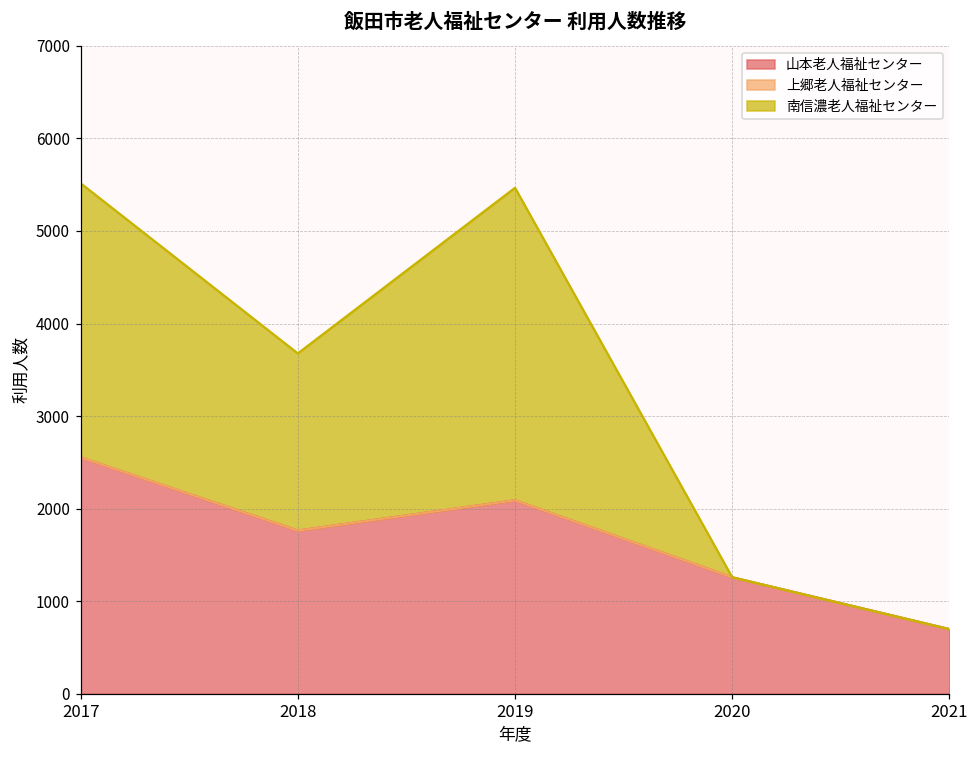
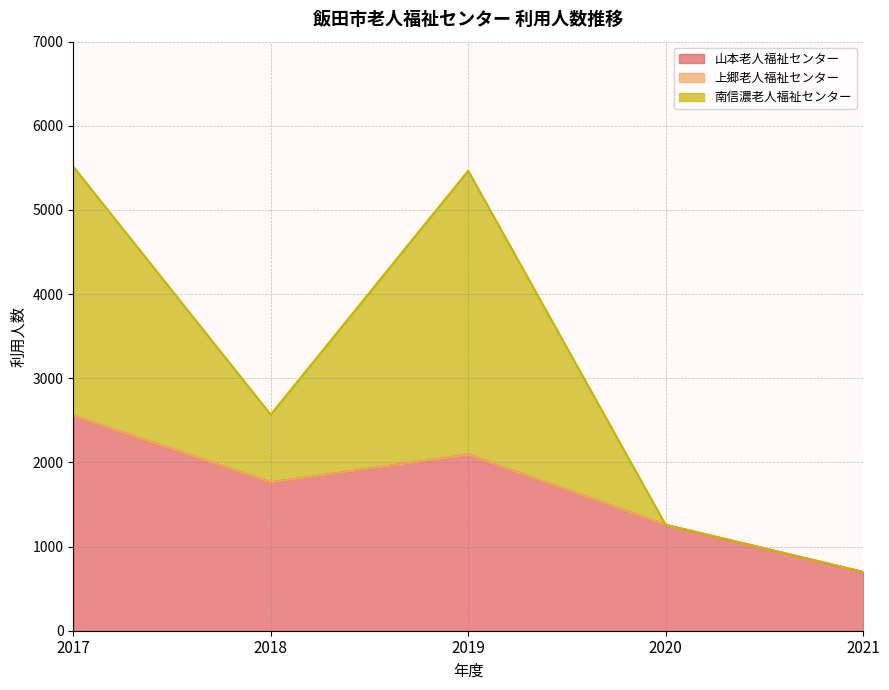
南信濃老人福祉センター, 2018: 1900 -> 800
